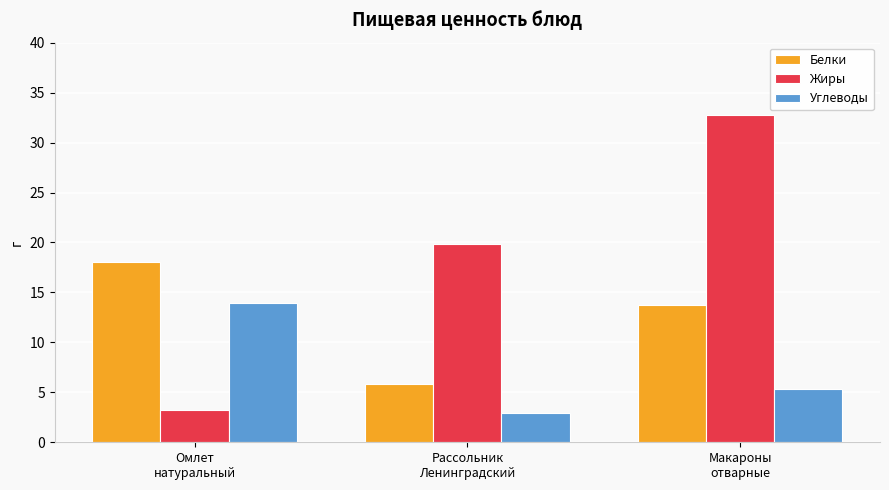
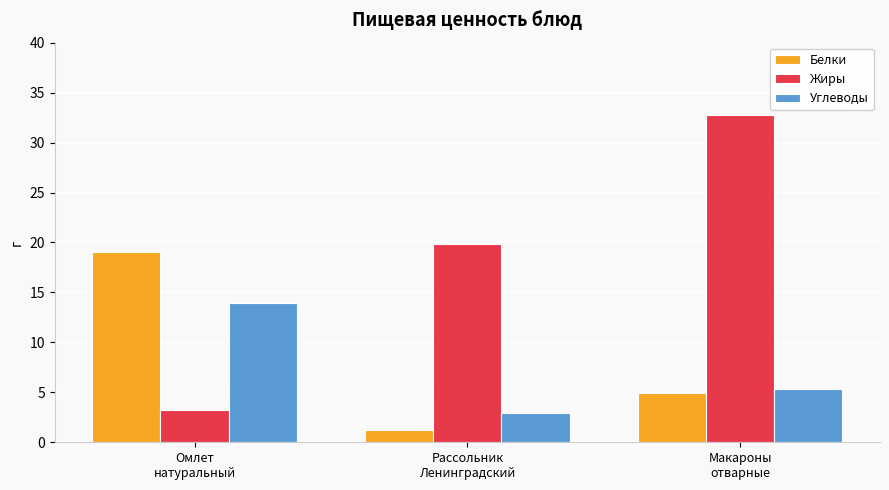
Белки, Омлет натуральный: 18 -> 19
Белки, Рассольник Ленинградский: 6 -> 1
Белки, Макароны отварные: 14 -> 5
